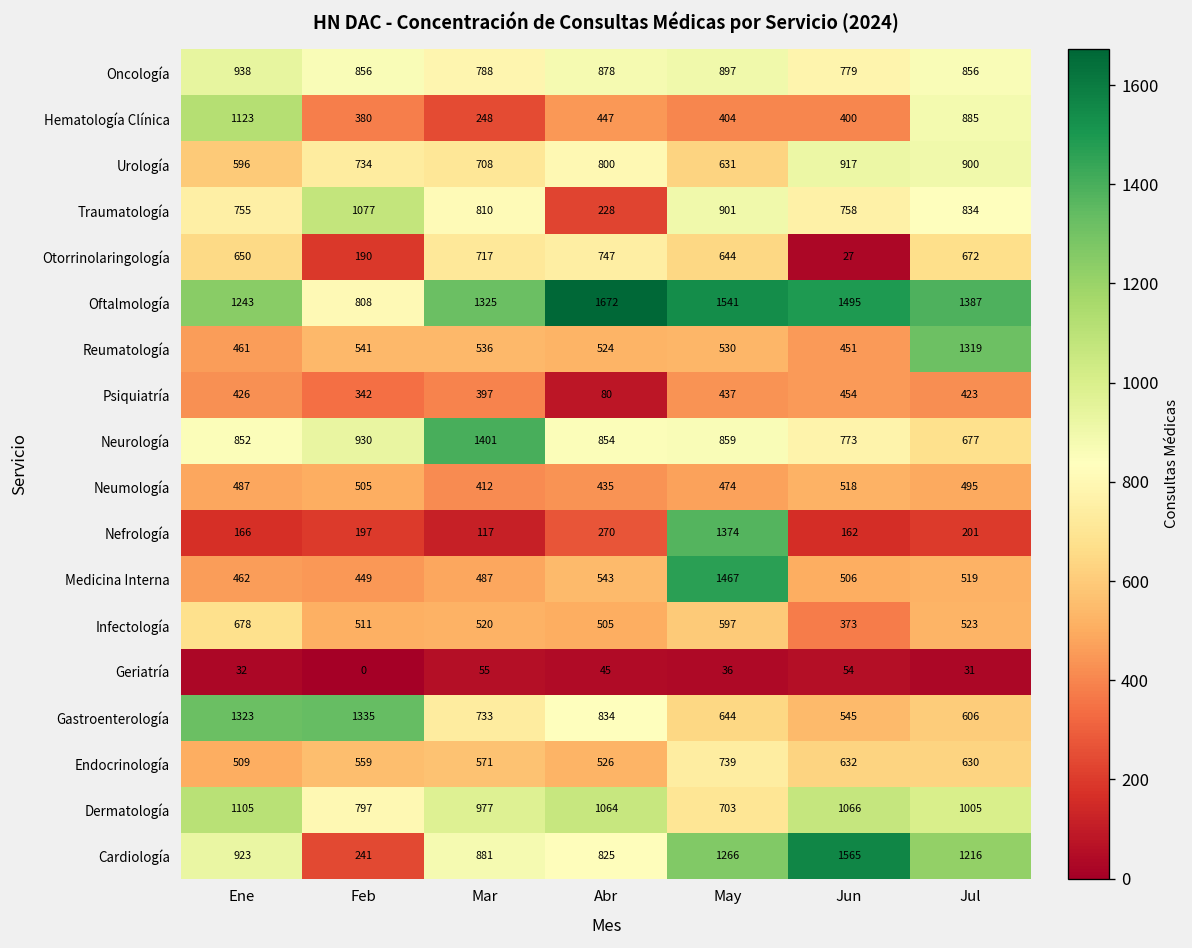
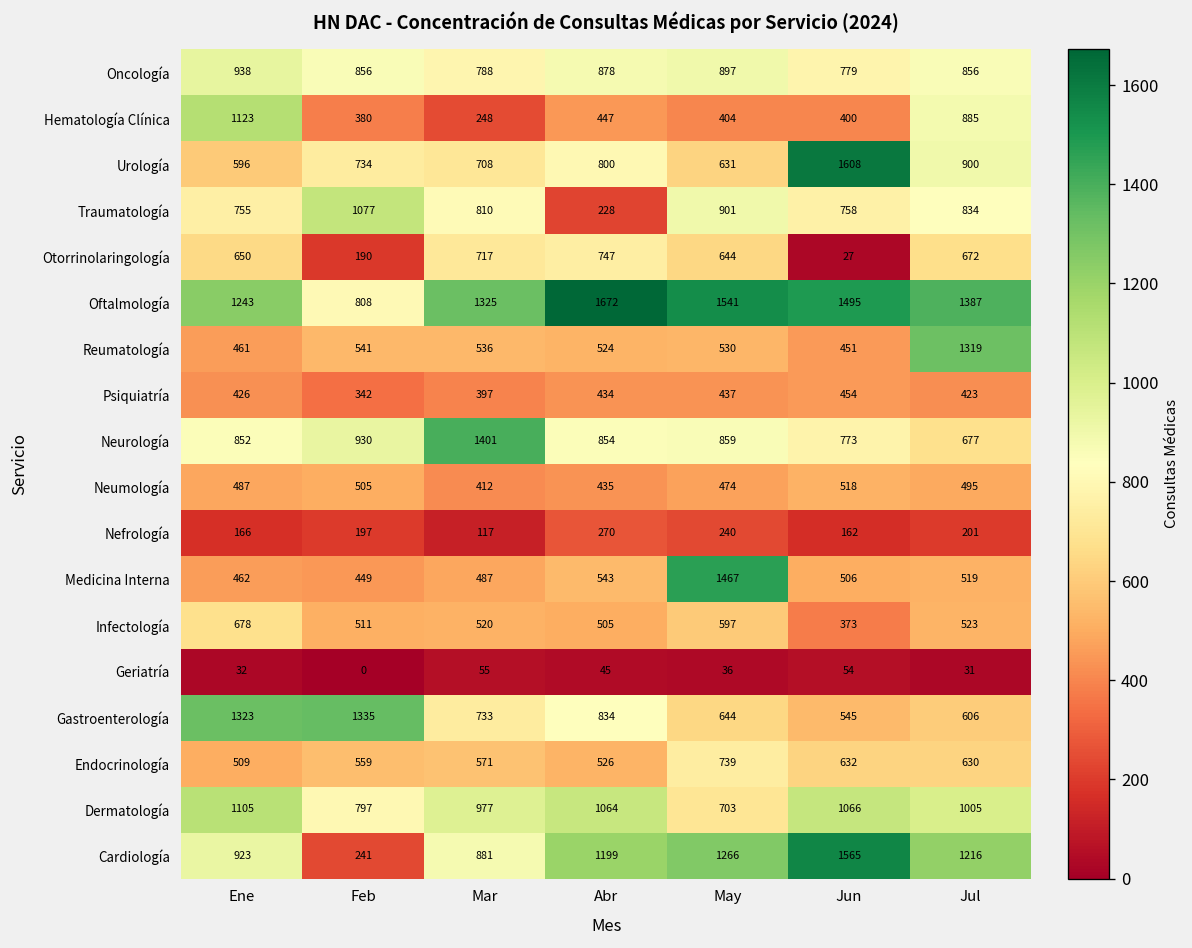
Urología, Jun: 917 -> 1608
Psiquiatría, Abr: 80 -> 434
Nefrología, May: 1374 -> 240
Cardiología, Abr: 825 -> 1199
